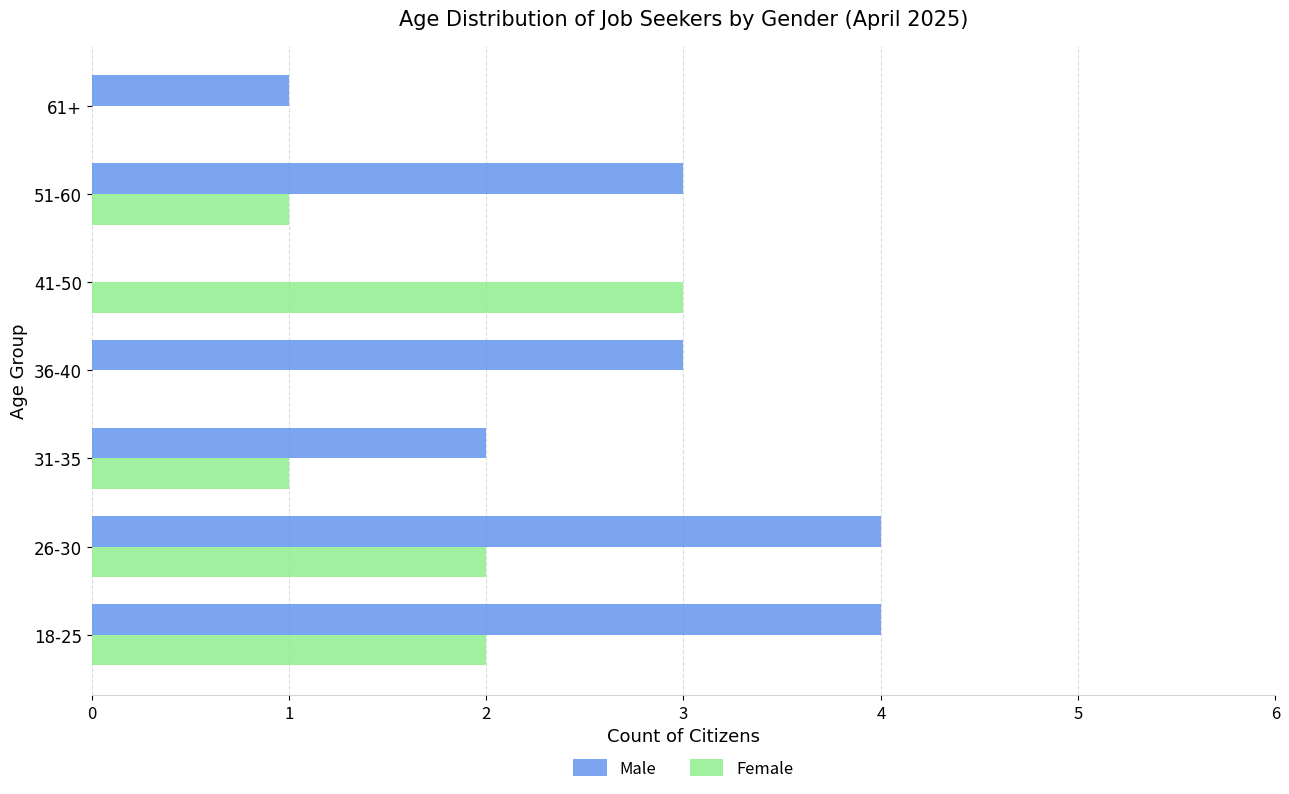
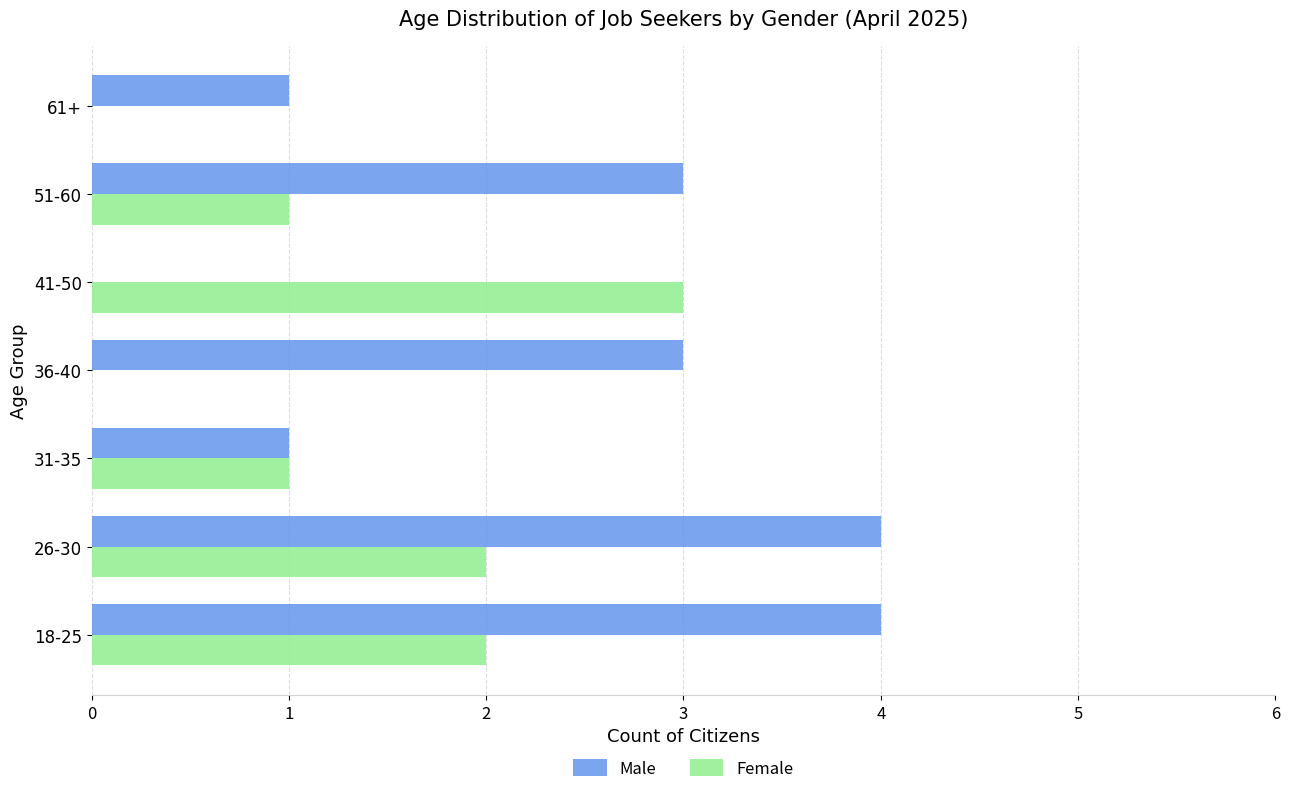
Male, 31-35: 2 -> 1
